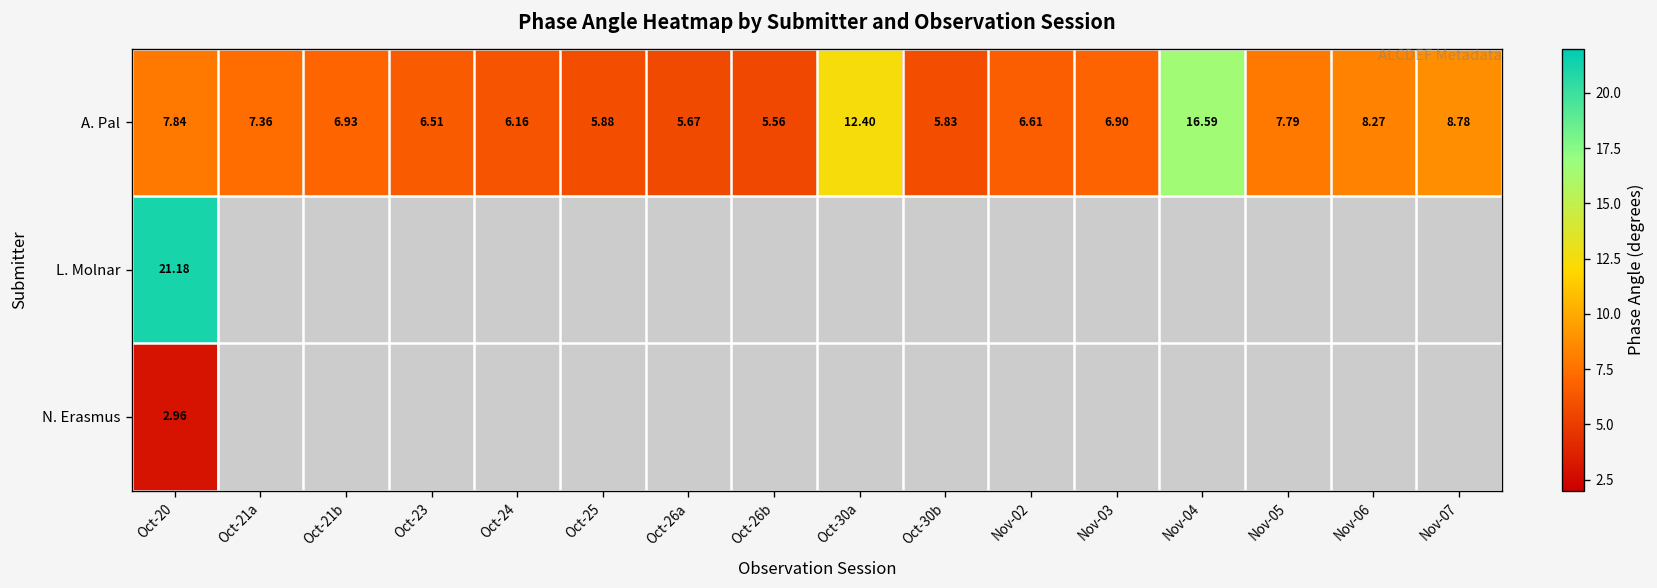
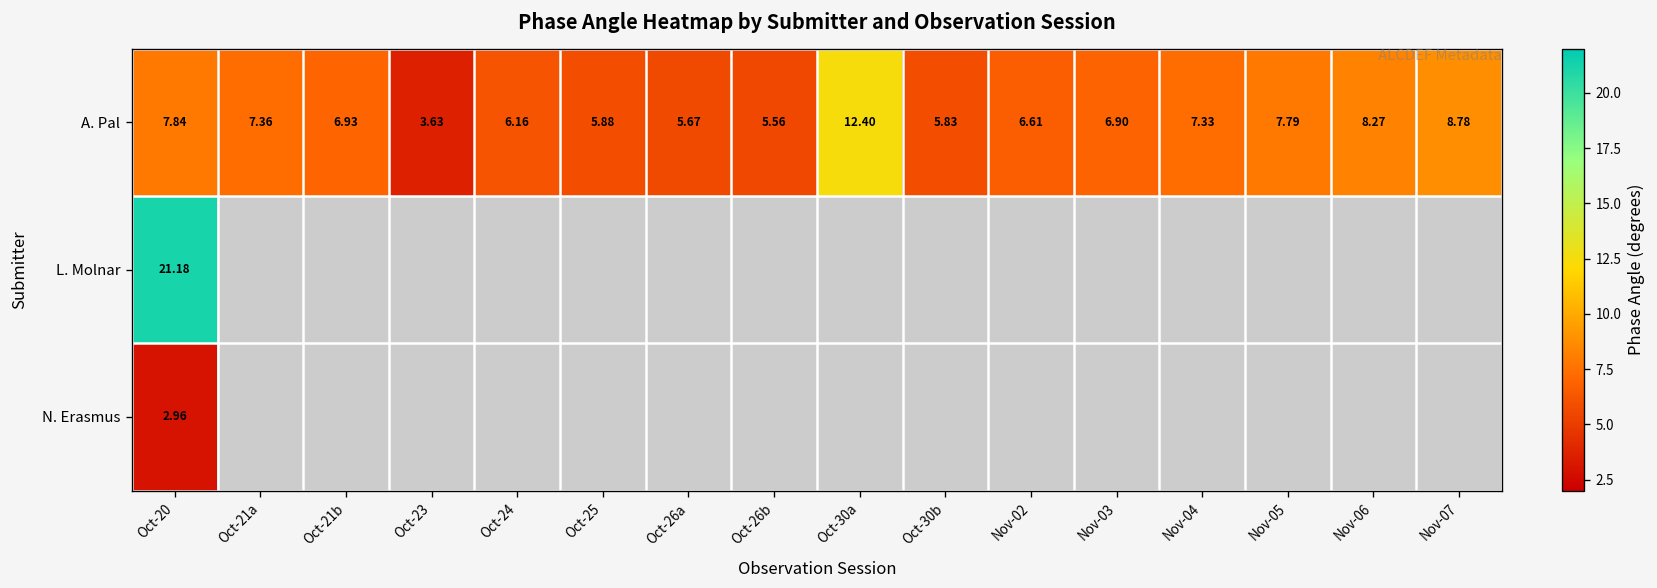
A. Pal, Oct-23: 6.51 -> 3.63
A. Pal, Nov-04: 16.59 -> 7.33
